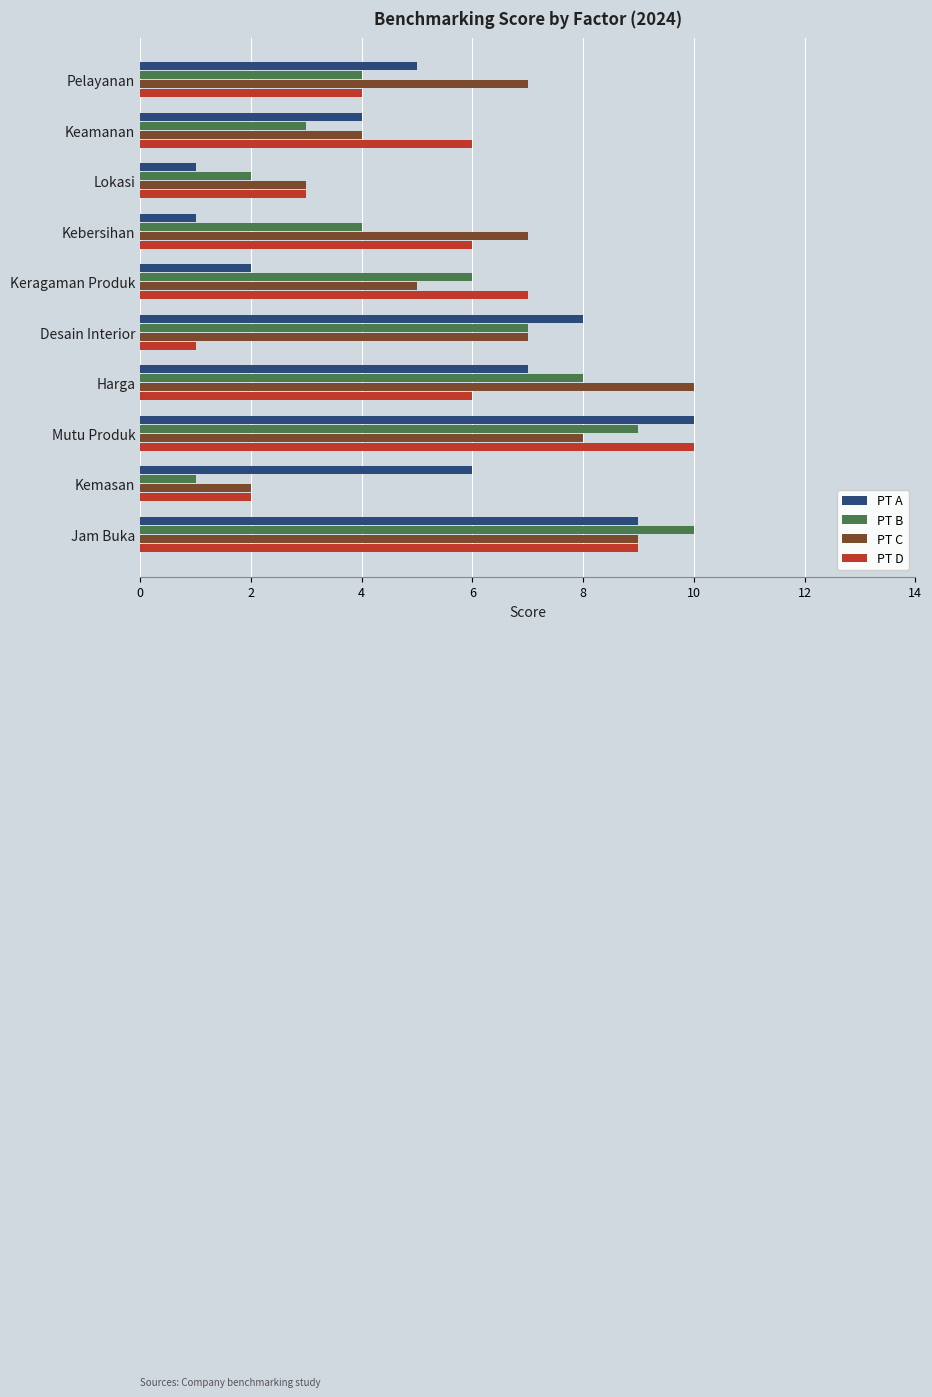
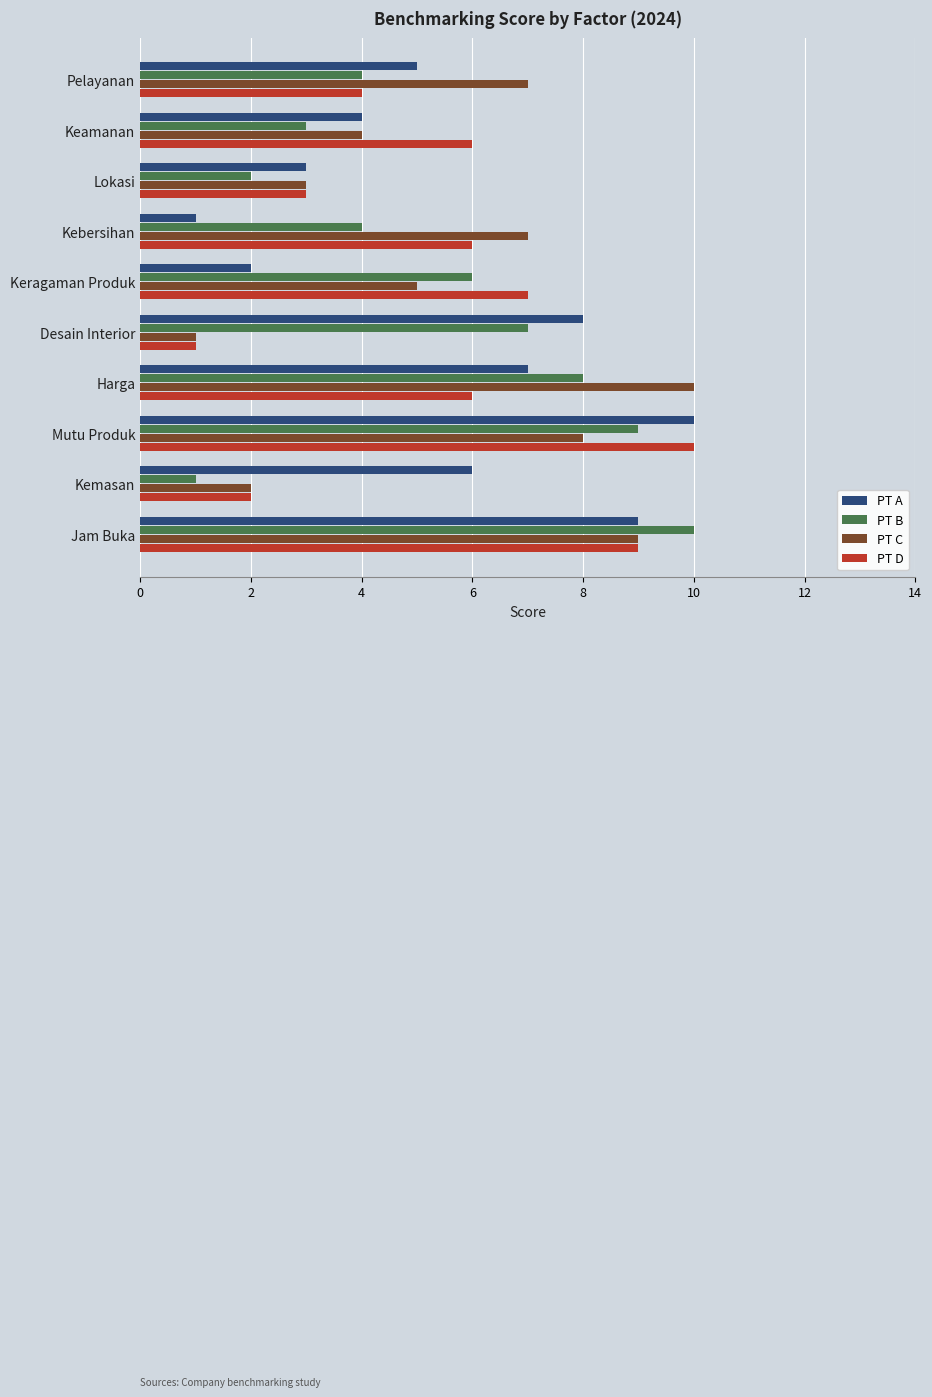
PT A, Lokasi: 1 -> 3
PT C, Desain Interior: 7 -> 1
